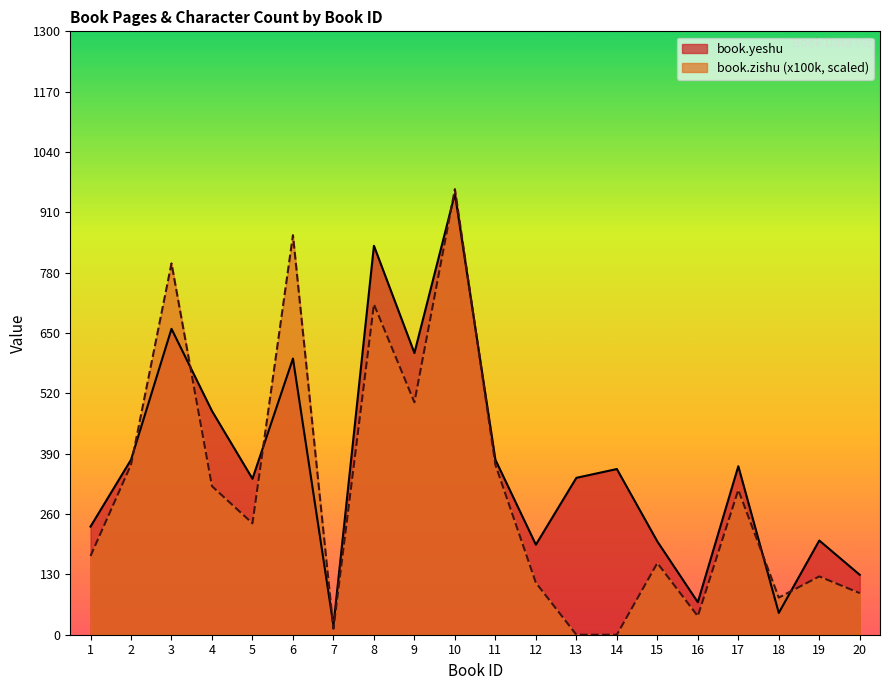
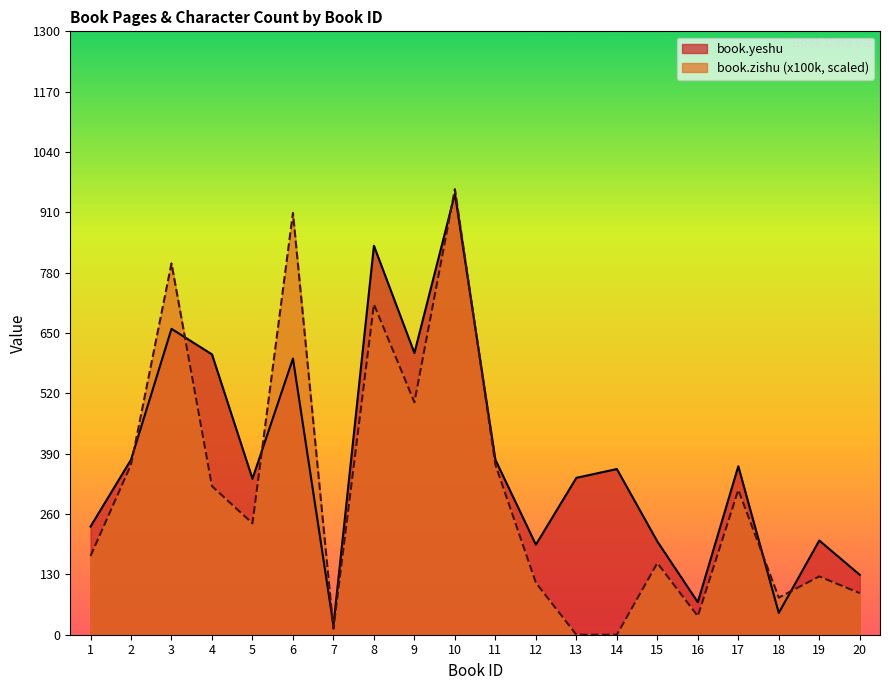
book.yeshu, 4: 480 -> 600
book.zishu (x100k, scaled), 6: 860 -> 910
